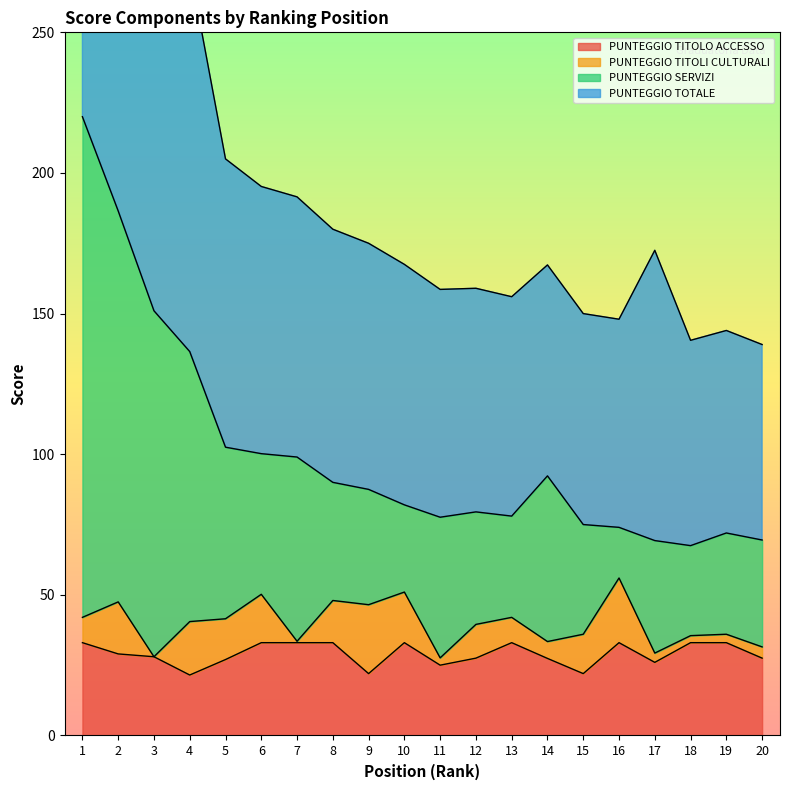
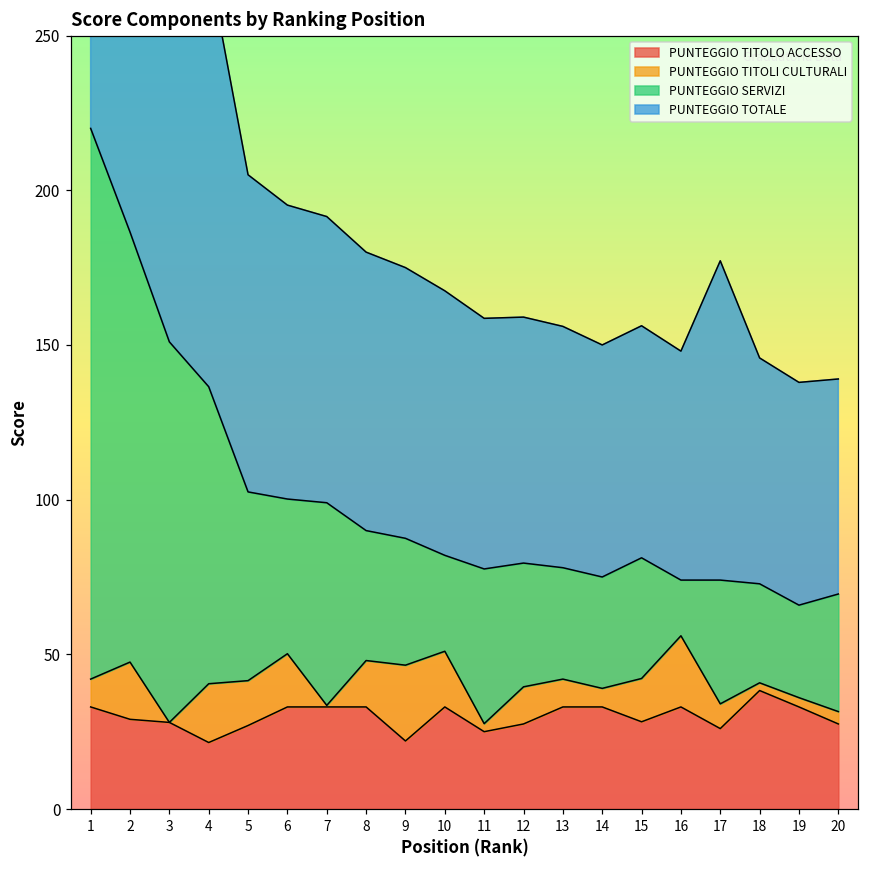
PUNTEGGIO TITOLO ACCESSO, 14: 27 -> 33
PUNTEGGIO SERVIZI, 14: 59 -> 36
PUNTEGGIO TITOLO ACCESSO, 15: 22 -> 28
PUNTEGGIO TITOLI CULTURALI, 17: 3 -> 8
PUNTEGGIO TITOLO ACCESSO, 18: 33 -> 38
PUNTEGGIO SERVIZI, 19: 36 -> 30
